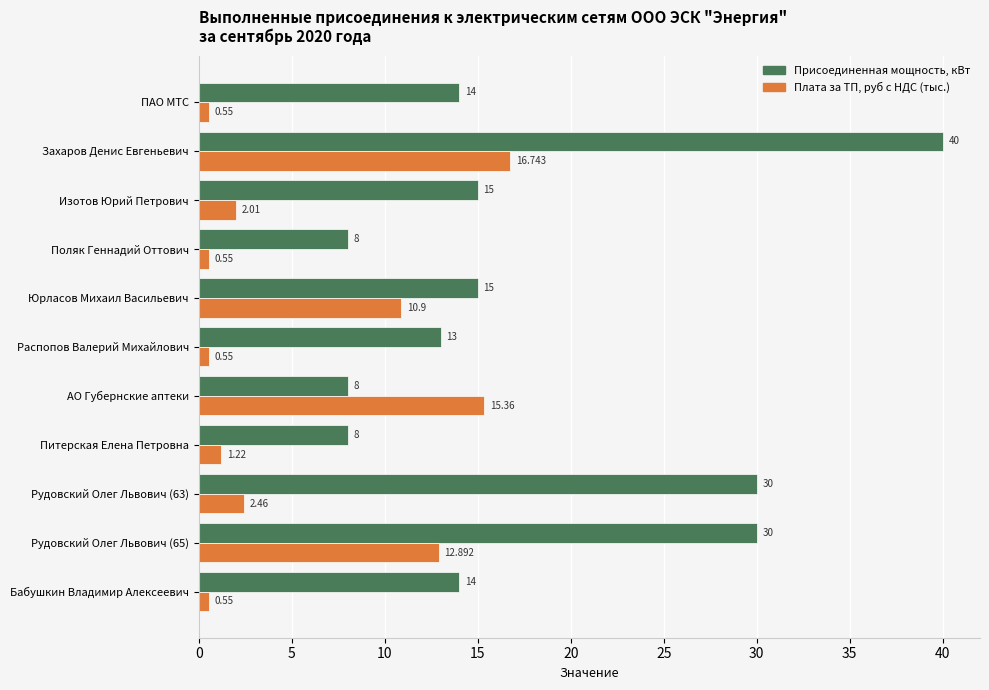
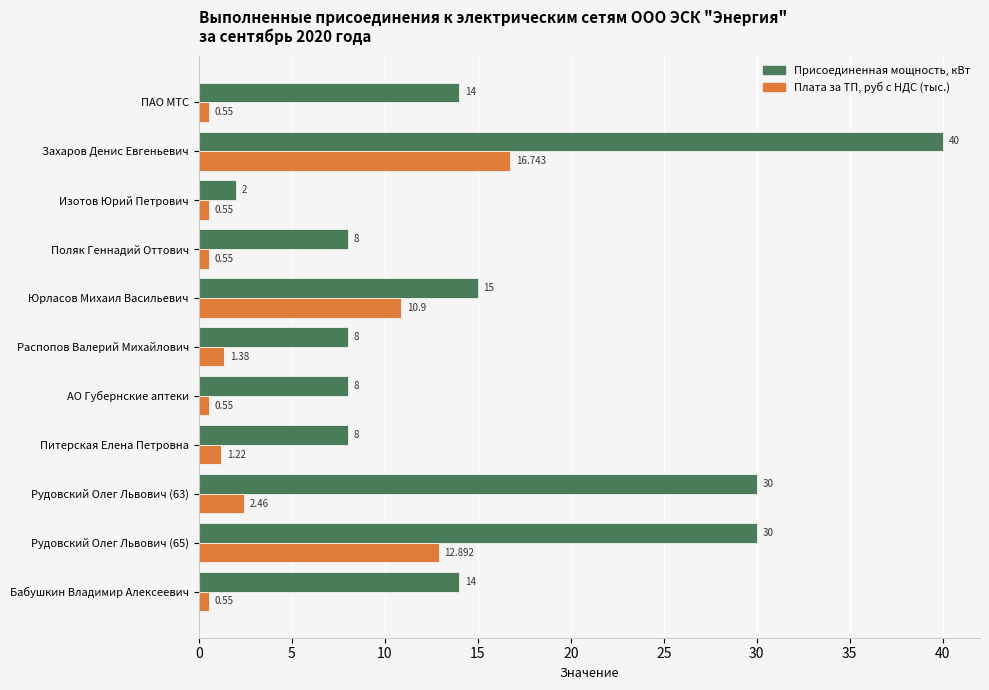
Присоединенная мощность, кВт, Изотов Юрий Петрович: 15 -> 2
Плата за ТП, руб с НДС (тыс.), Изотов Юрий Петрович: 2.01 -> 0.55
Присоединенная мощность, кВт, Распопов Валерий Михайлович: 13 -> 8
Плата за ТП, руб с НДС (тыс.), Распопов Валерий Михайлович: 0.55 -> 1.38
Плата за ТП, руб с НДС (тыс.), АО Губернские аптеки: 15.36 -> 0.55
